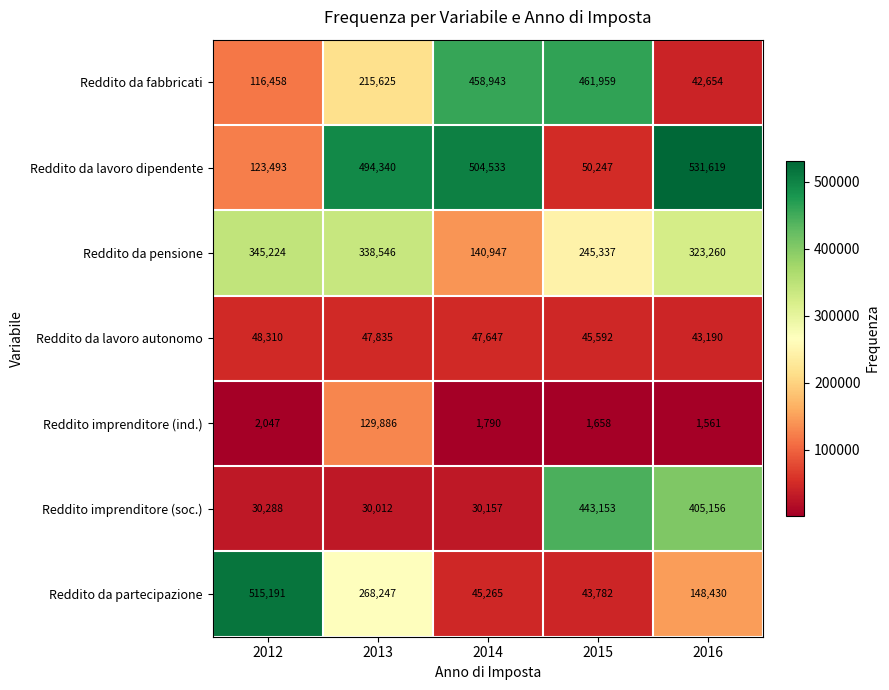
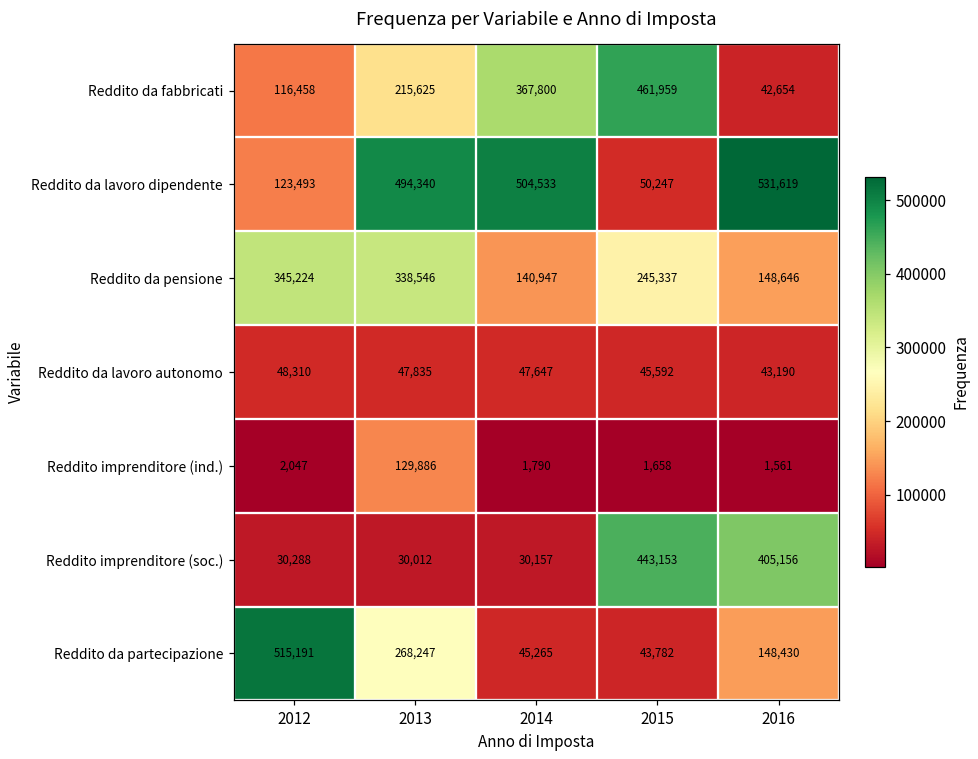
Reddito da fabbricati, 2014: 458,943 -> 367,800
Reddito da pensione, 2016: 323,260 -> 148,646
